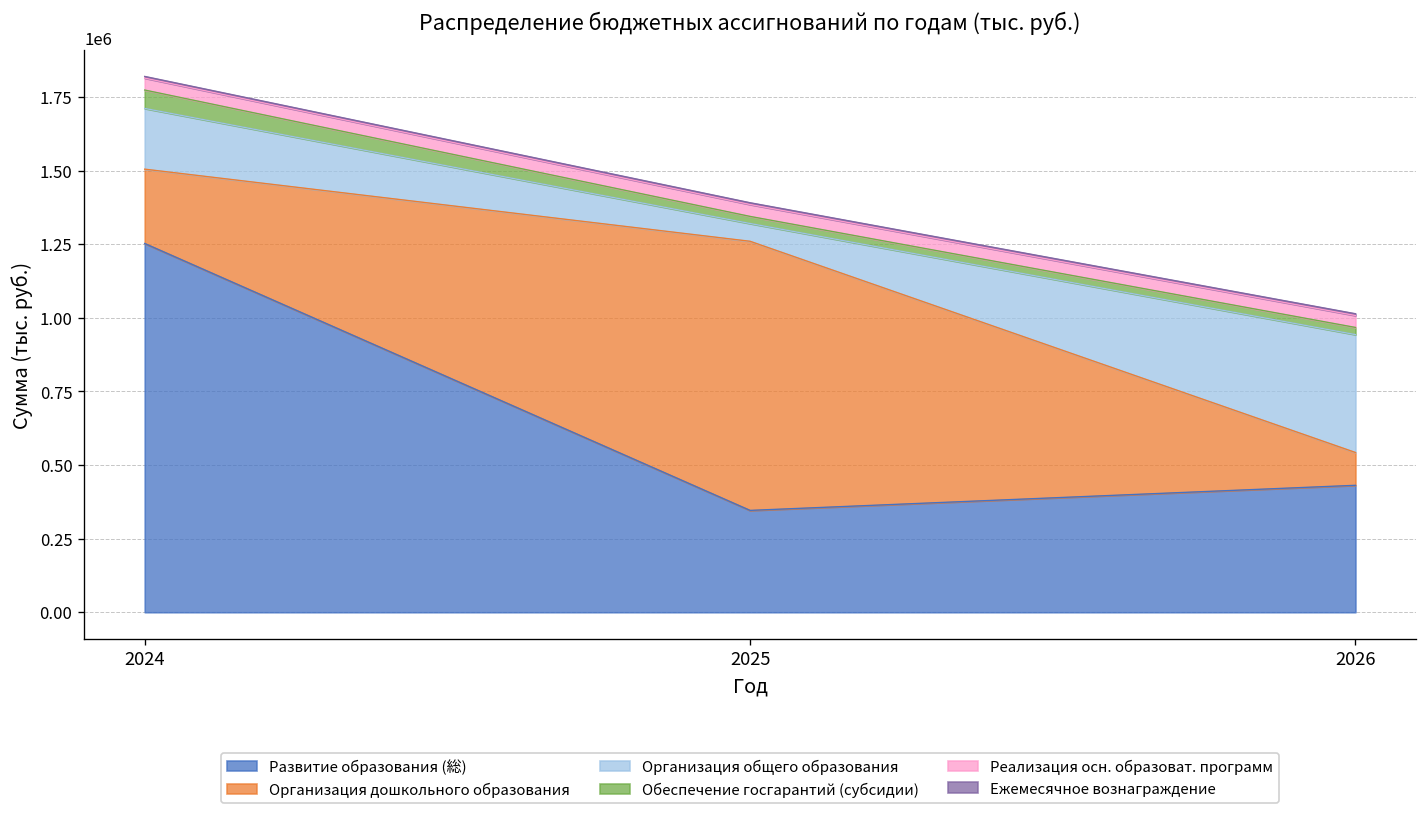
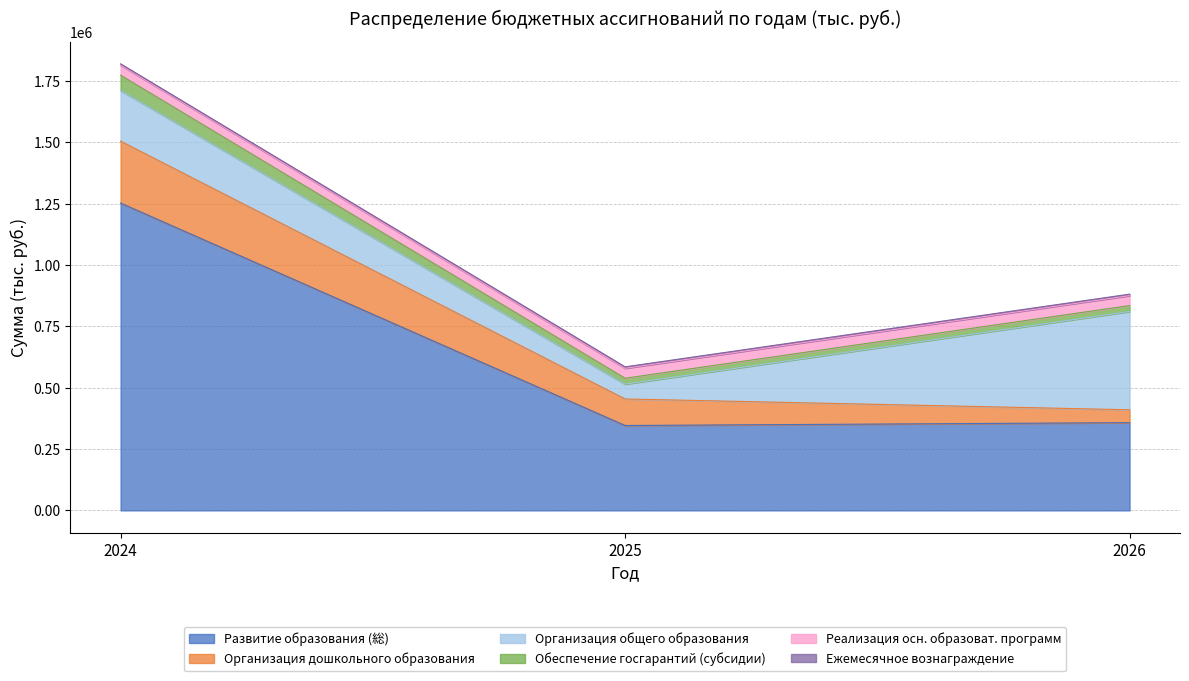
Организация дошкольного образования, 2025: 910000 -> 110000
Развитие образования (総), 2026: 430000 -> 360000
Организация дошкольного образования, 2026: 110000 -> 50000
